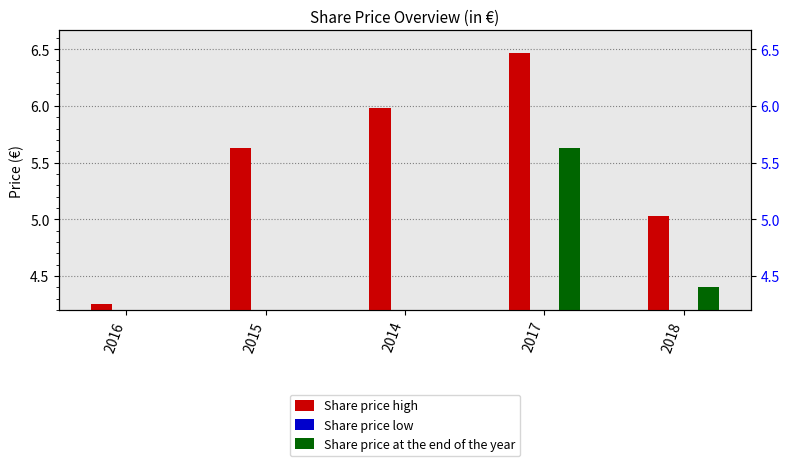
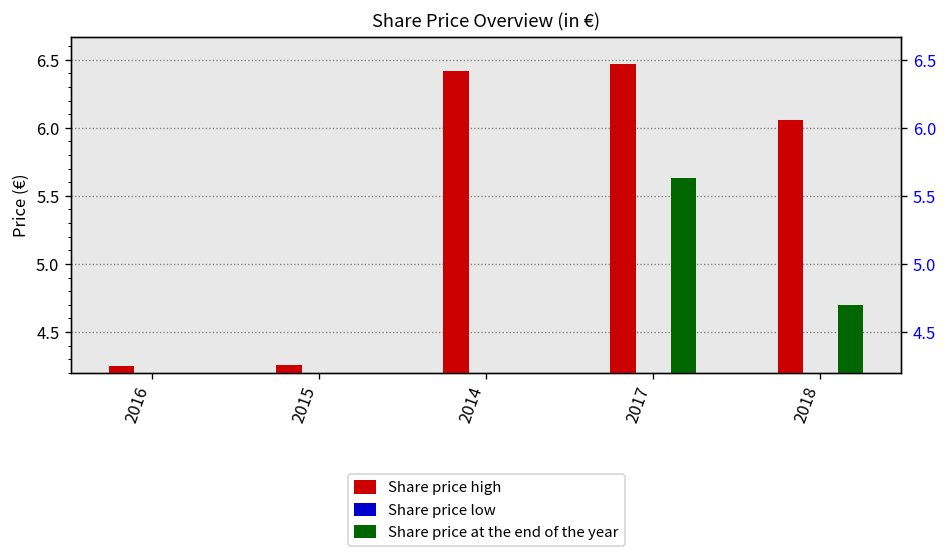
Share price high, 2015: 5.63 -> 4.26
Share price high, 2014: 5.98 -> 6.42
Share price high, 2018: 5.03 -> 6.06
Share price at the end of the year, 2018: 4.4 -> 4.7
